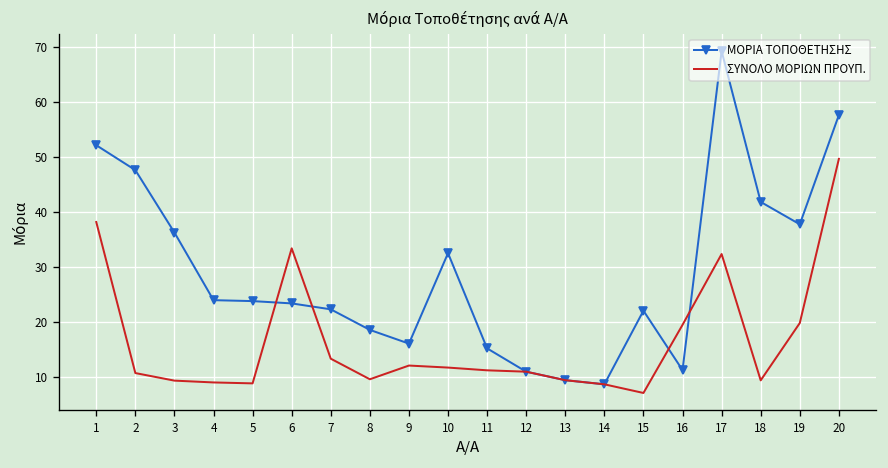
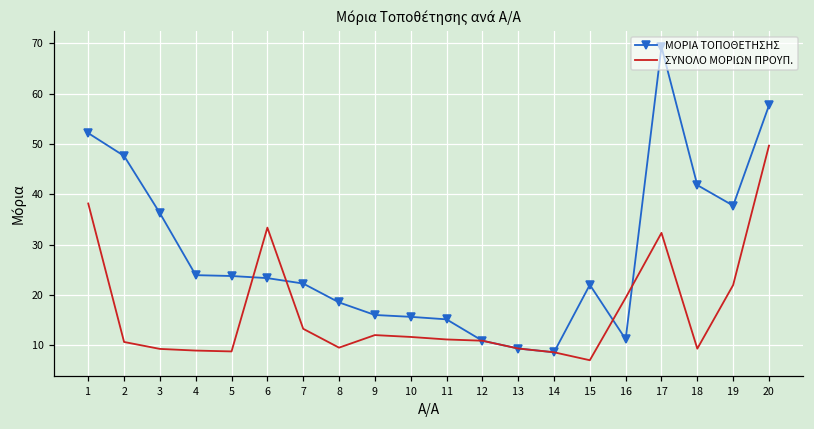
ΜΟΡΙΑ ΤΟΠΟΘΕΤΗΣΗΣ, 10: 32 -> 16
ΣΥΝΟΛΟ ΜΟΡΙΩΝ ΠΡΟΥΠ., 19: 20 -> 22
